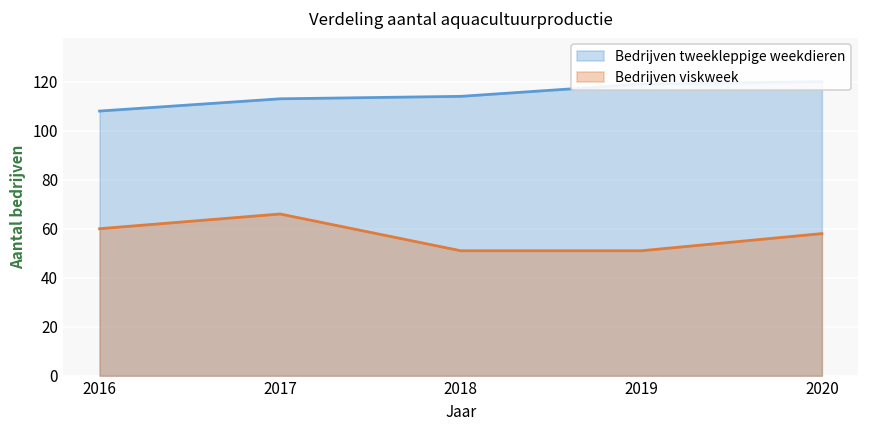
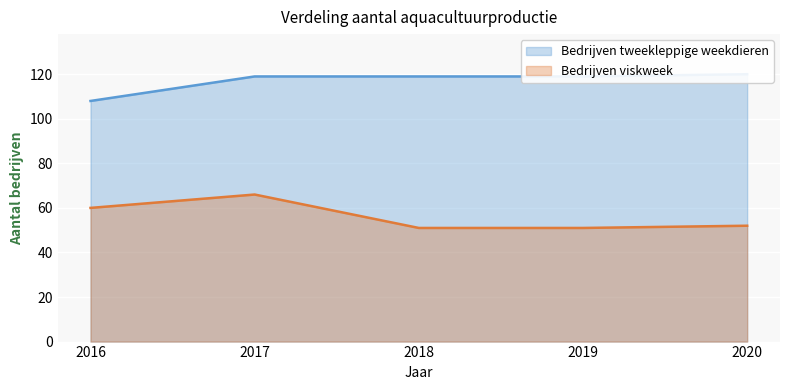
Bedrijven tweekleppige weekdieren, 2017: 113 -> 119
Bedrijven tweekleppige weekdieren, 2018: 114 -> 119
Bedrijven viskweek, 2020: 58 -> 52
